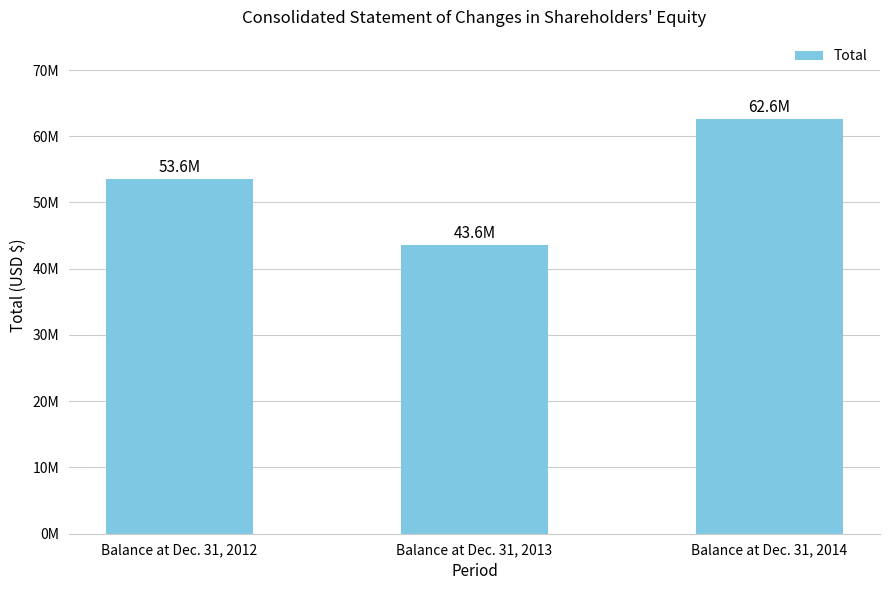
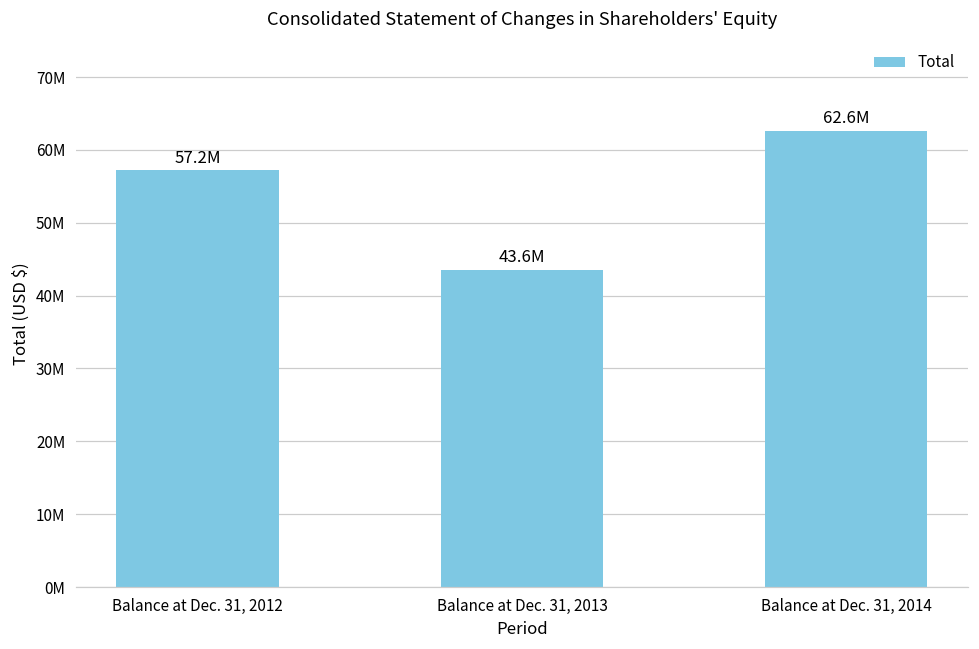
Balance at Dec. 31, 2012: 53.6M -> 57.2M
